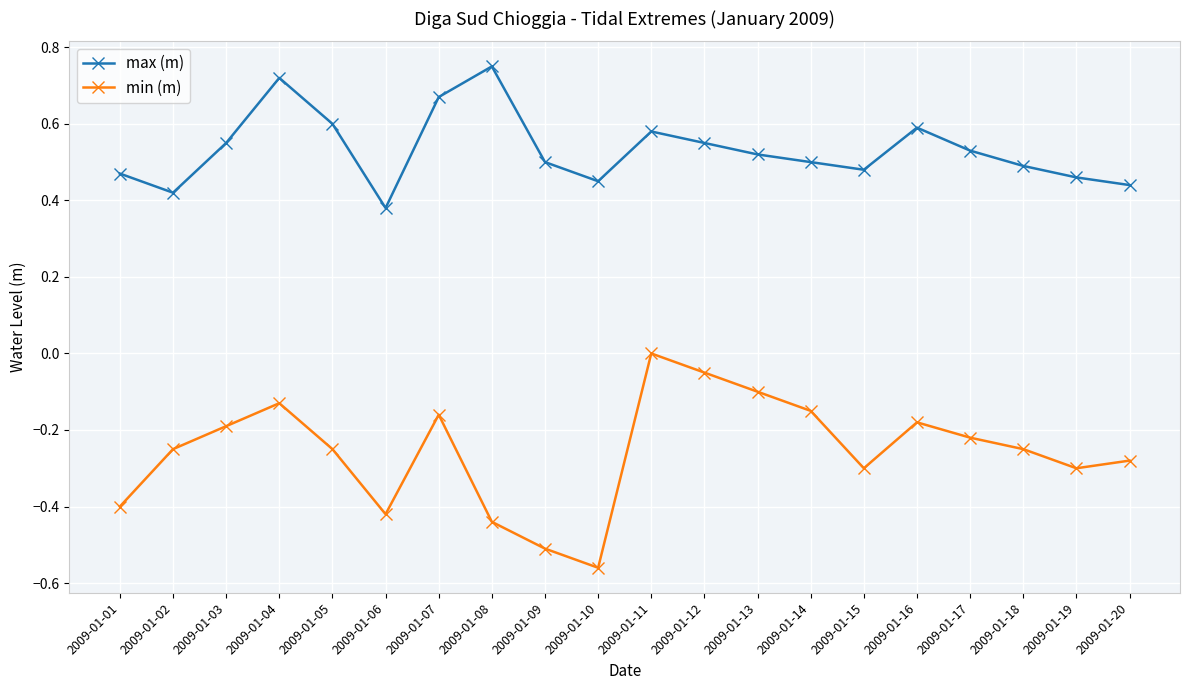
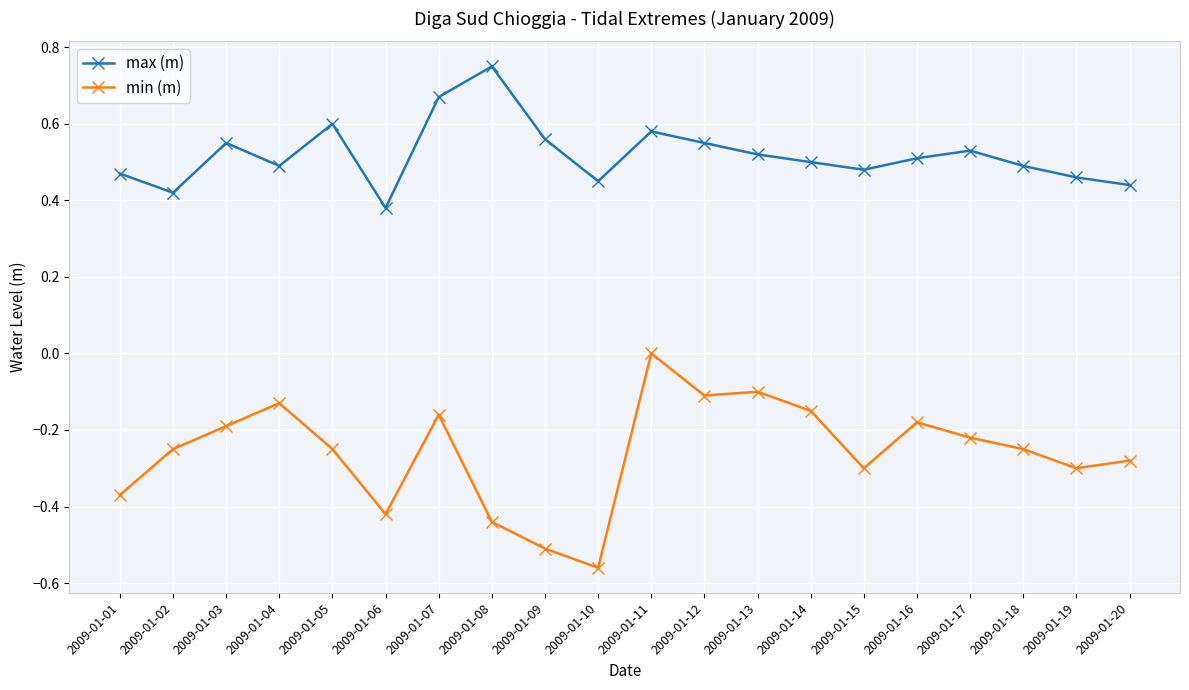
min (m), 2009-01-01: -0.40 -> -0.37
max (m), 2009-01-04: 0.72 -> 0.49
max (m), 2009-01-09: 0.50 -> 0.56
min (m), 2009-01-12: -0.05 -> -0.11
max (m), 2009-01-16: 0.59 -> 0.51
